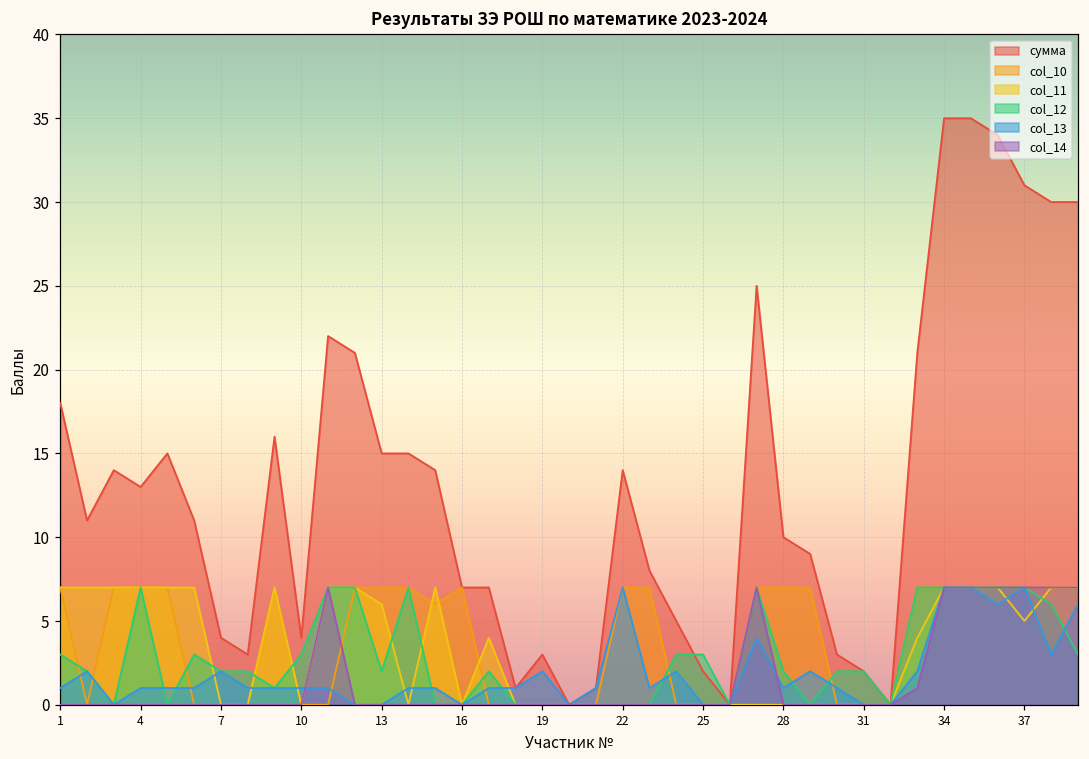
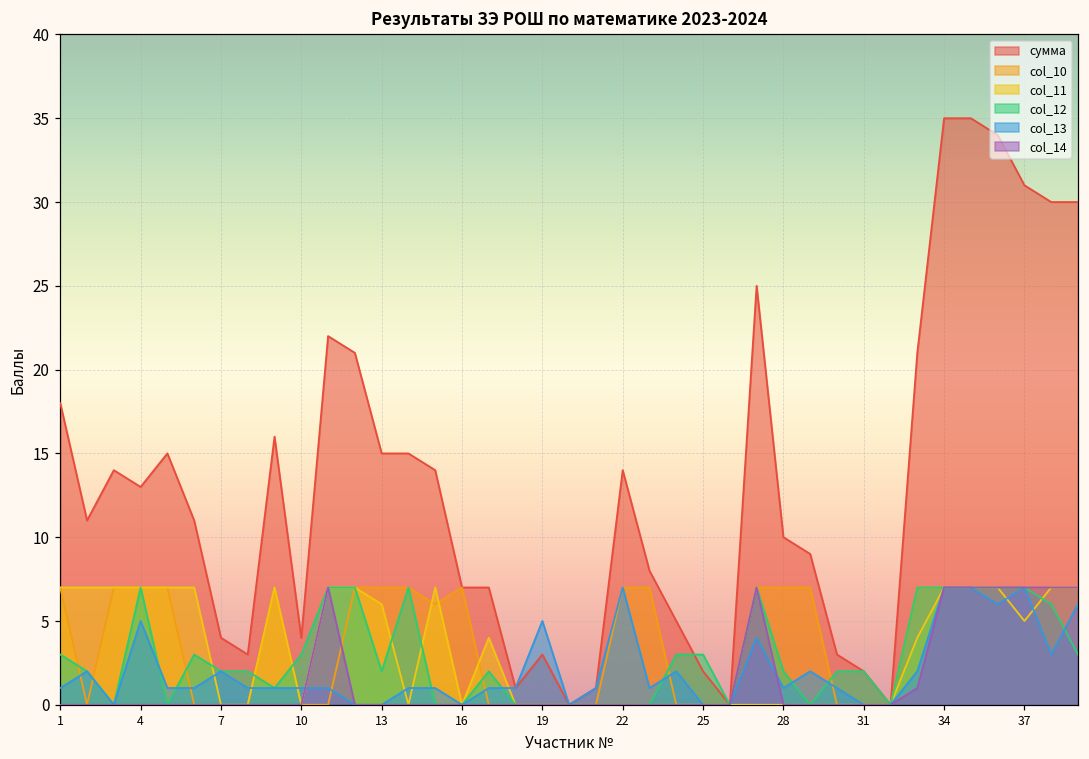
col_13, 4: 1 -> 5
col_13, 19: 2 -> 5
